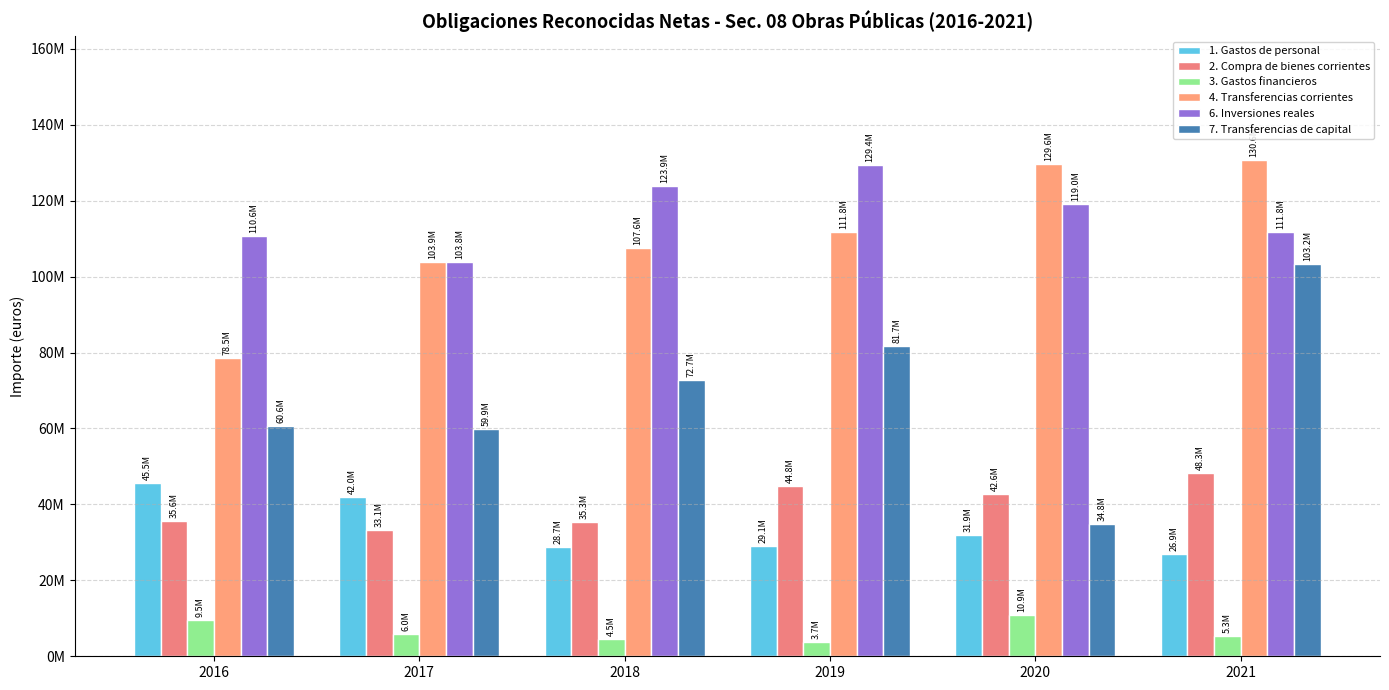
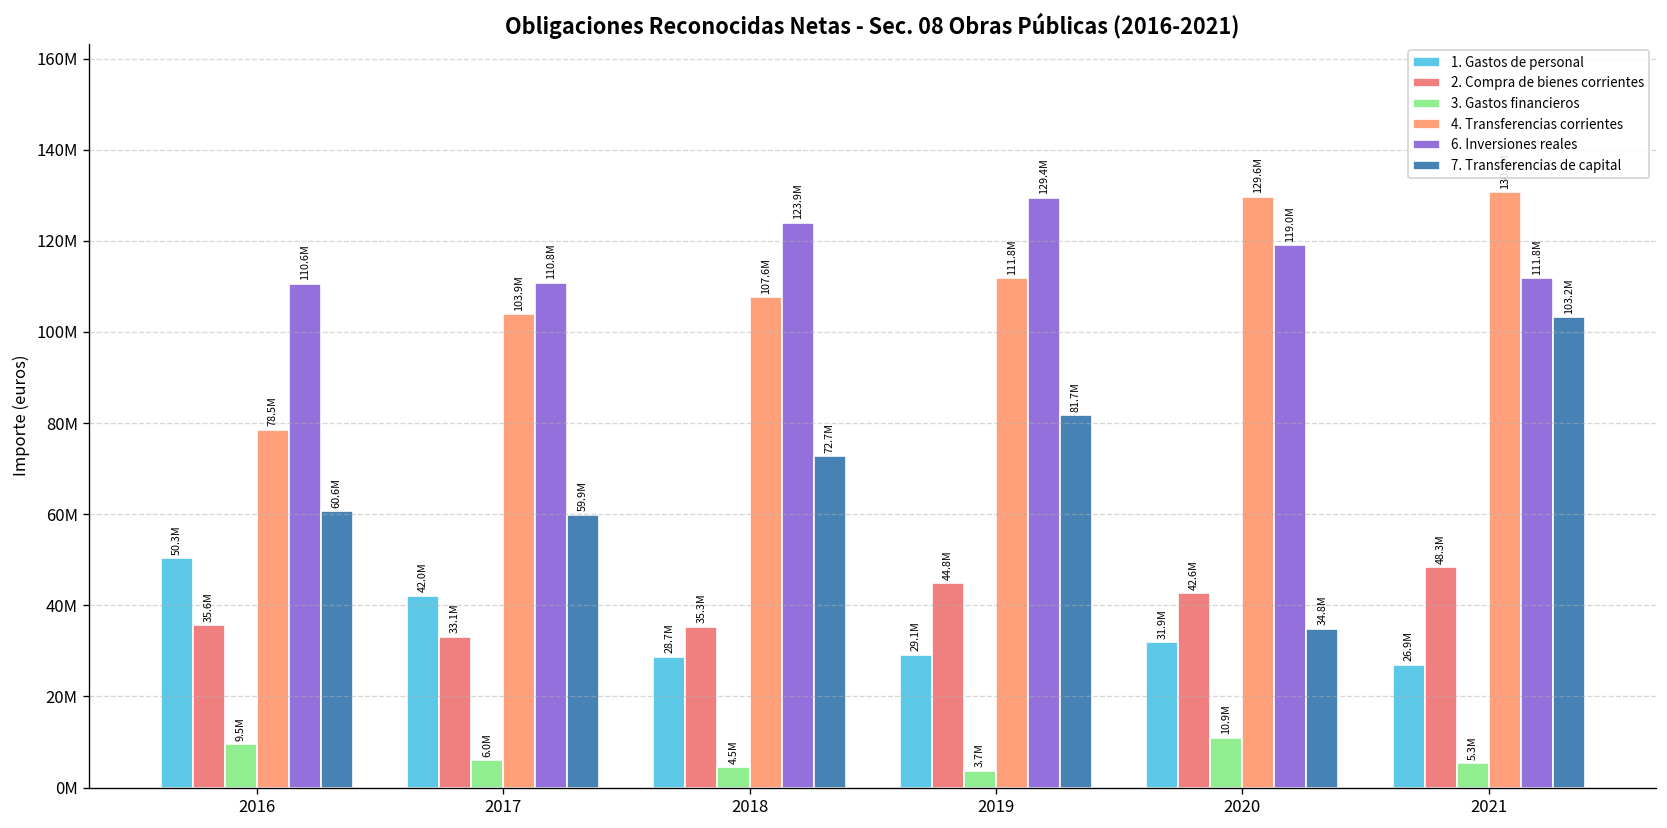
1. Gastos de personal, 2016: 45.5M -> 50.3M
6. Inversiones reales, 2017: 103.8M -> 110.8M
